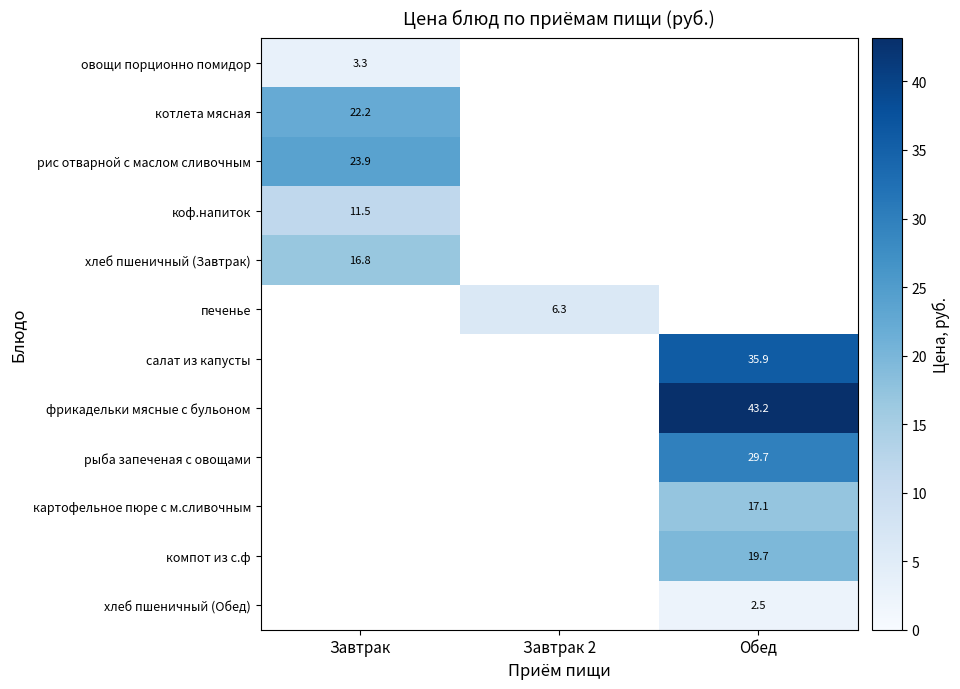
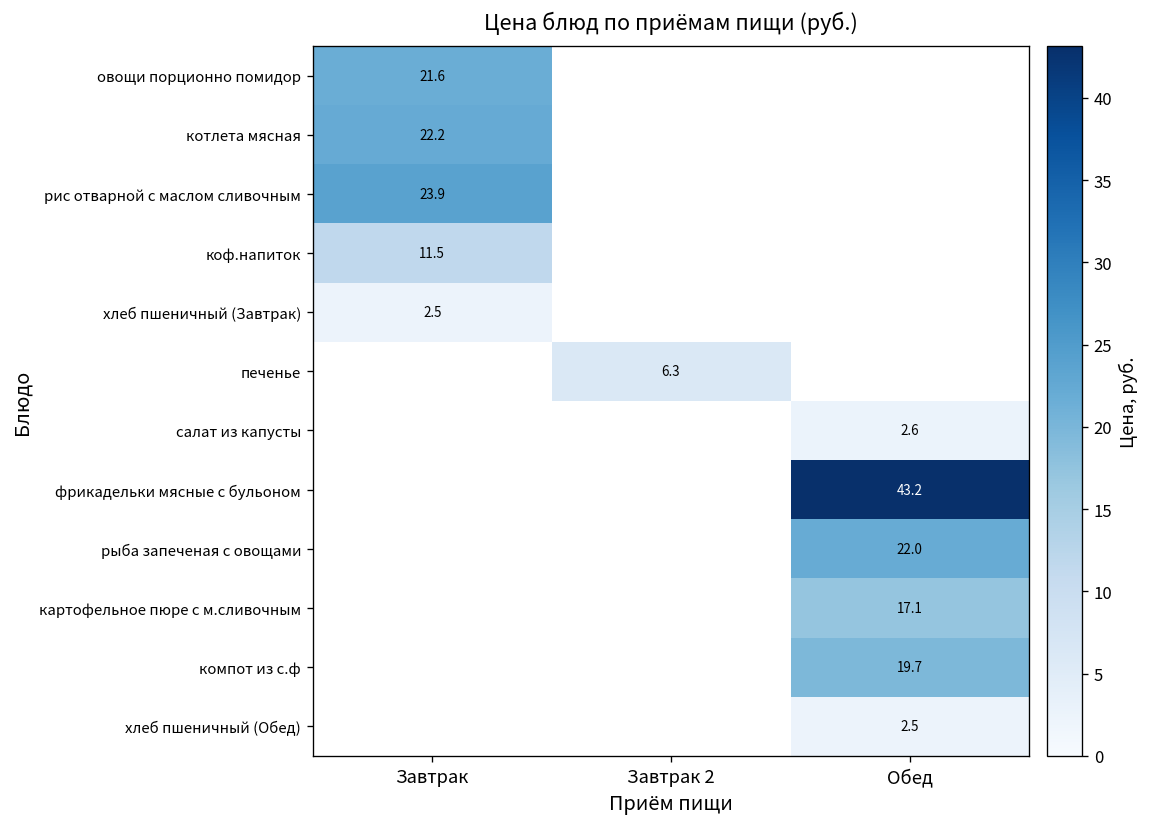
овощи порционно помидор, Завтрак: 3.3 -> 21.6
хлеб пшеничный (Завтрак), Завтрак: 16.8 -> 2.5
салат из капусты, Обед: 35.9 -> 2.6
рыба запеченая с овощами, Обед: 29.7 -> 22.0
